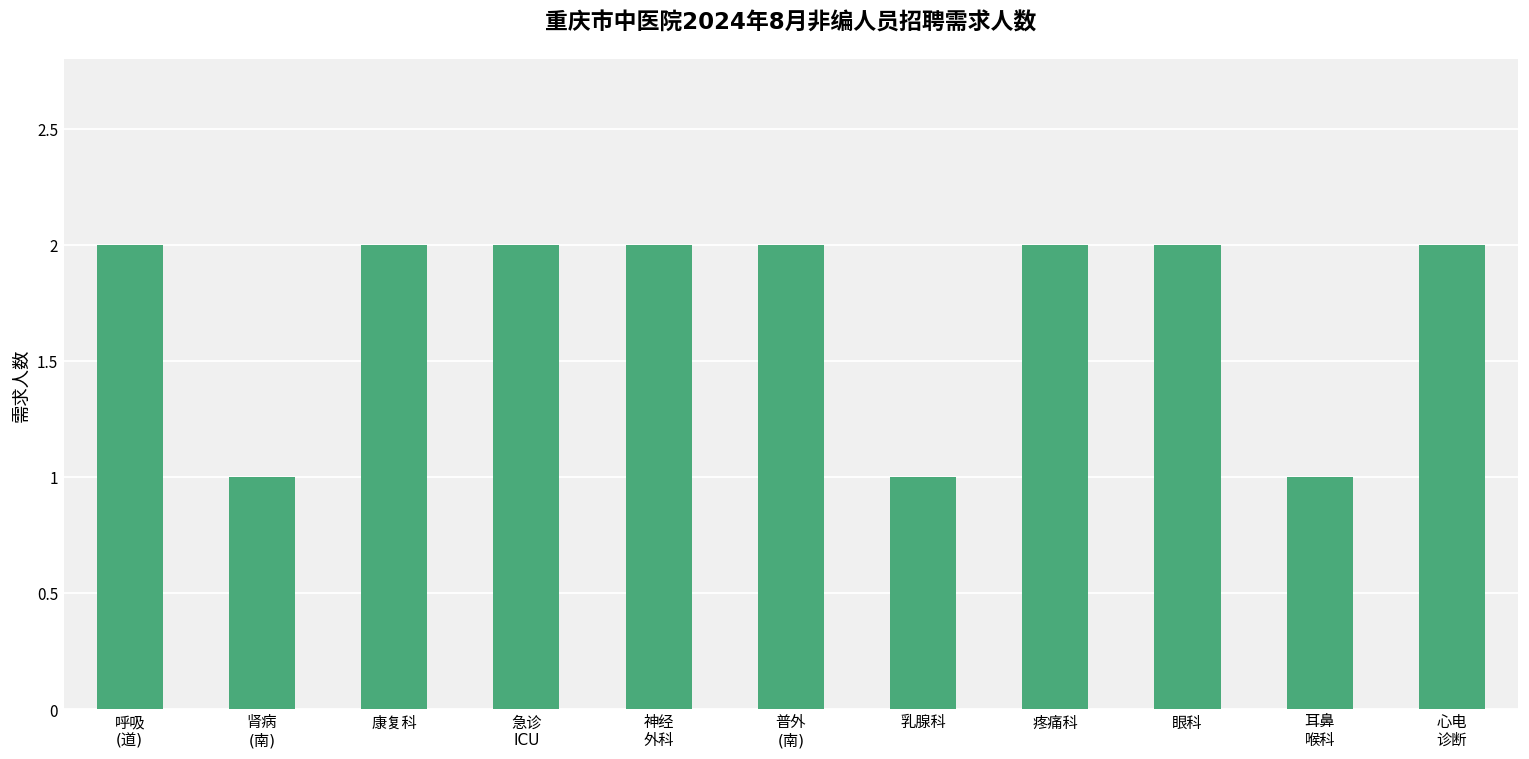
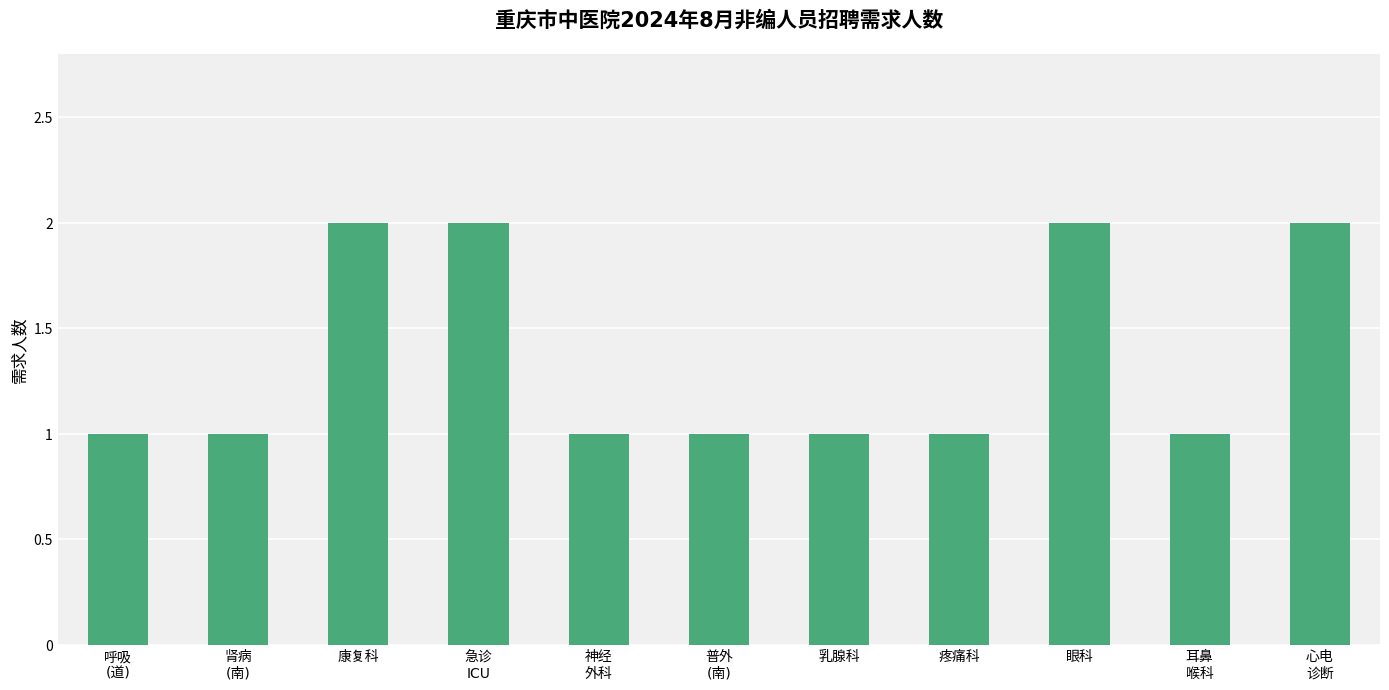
呼吸 (道): 2 -> 1
神经 外科: 2 -> 1
普外 (南): 2 -> 1
疼痛科: 2 -> 1
